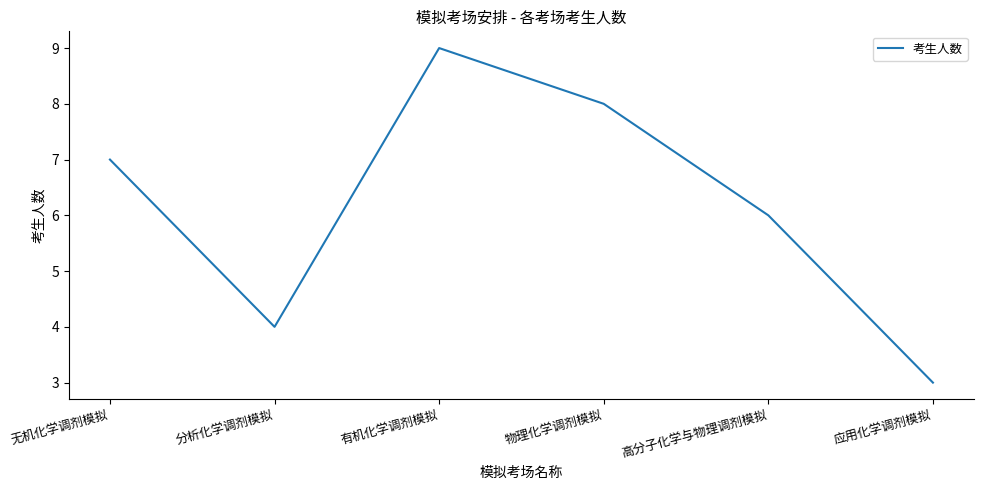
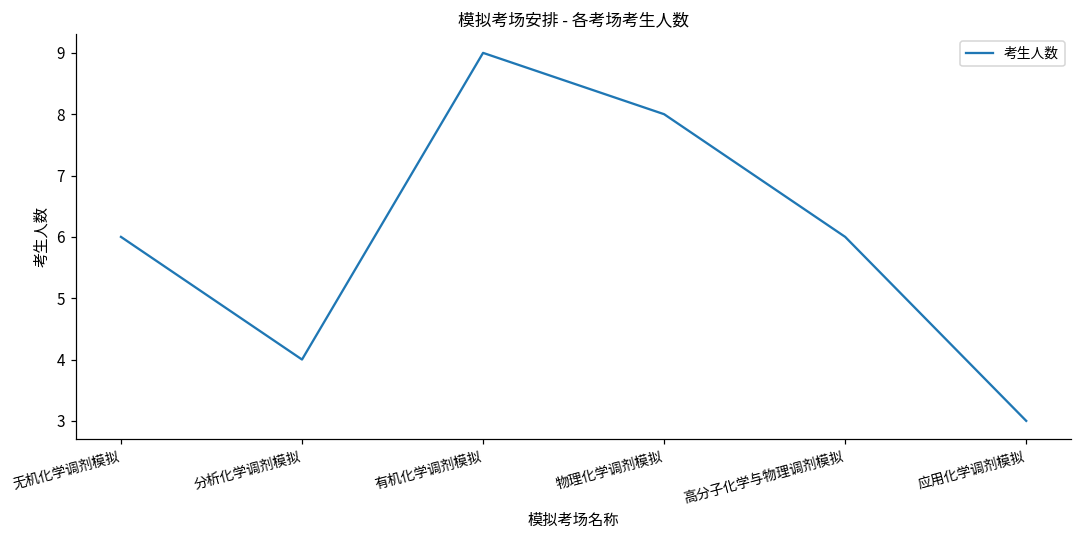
无机化学调剂模拟: 7 -> 6
